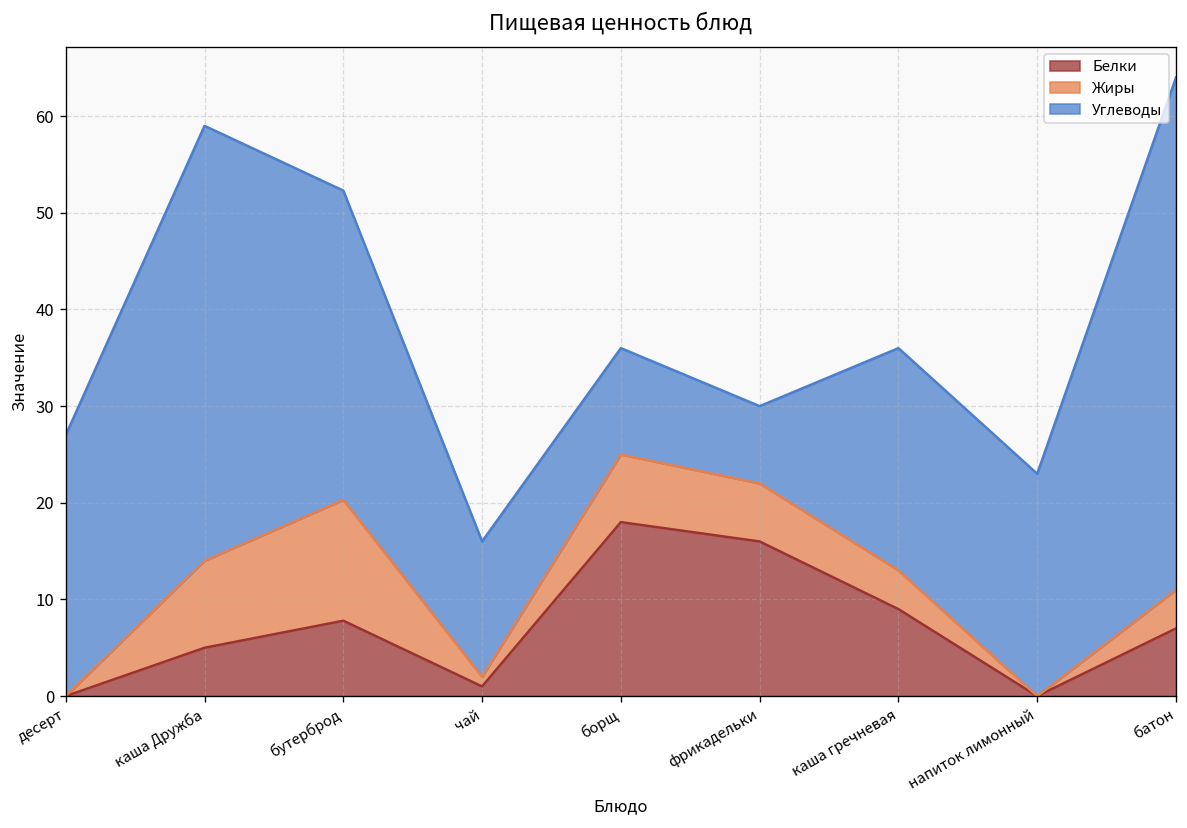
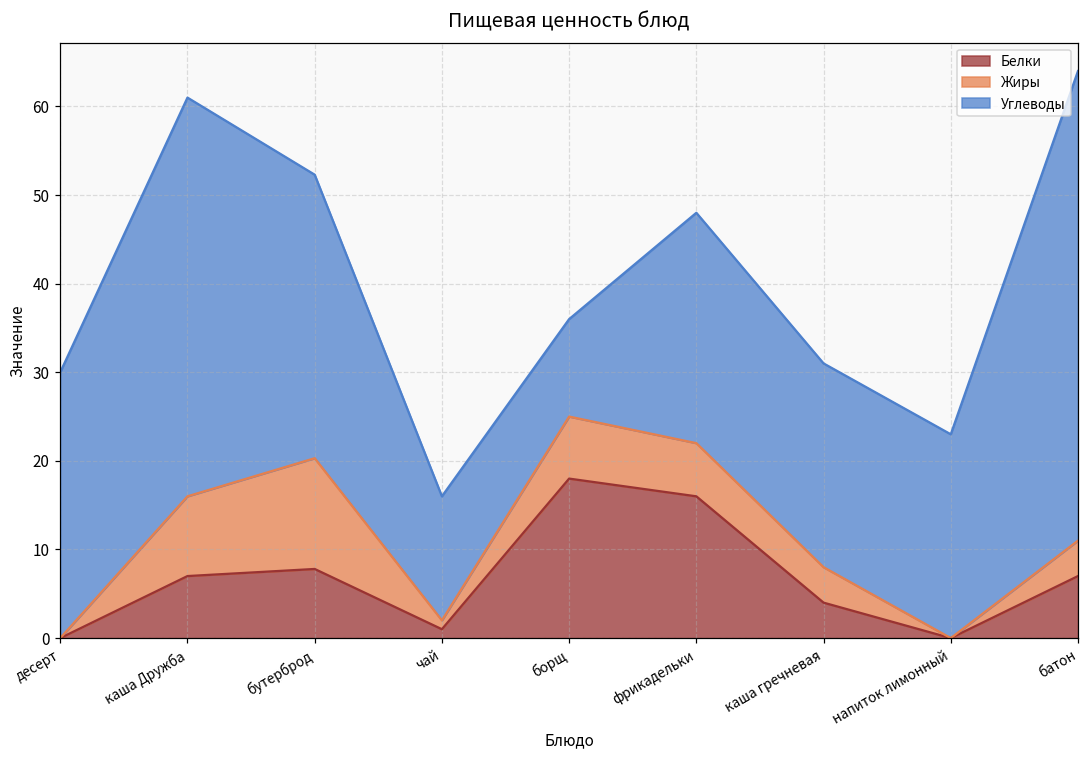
Углеводы, десерт: 27 -> 30
Белки, каша Дружба: 5 -> 7
Углеводы, фрикадельки: 8 -> 26
Белки, каша гречневая: 9 -> 4
